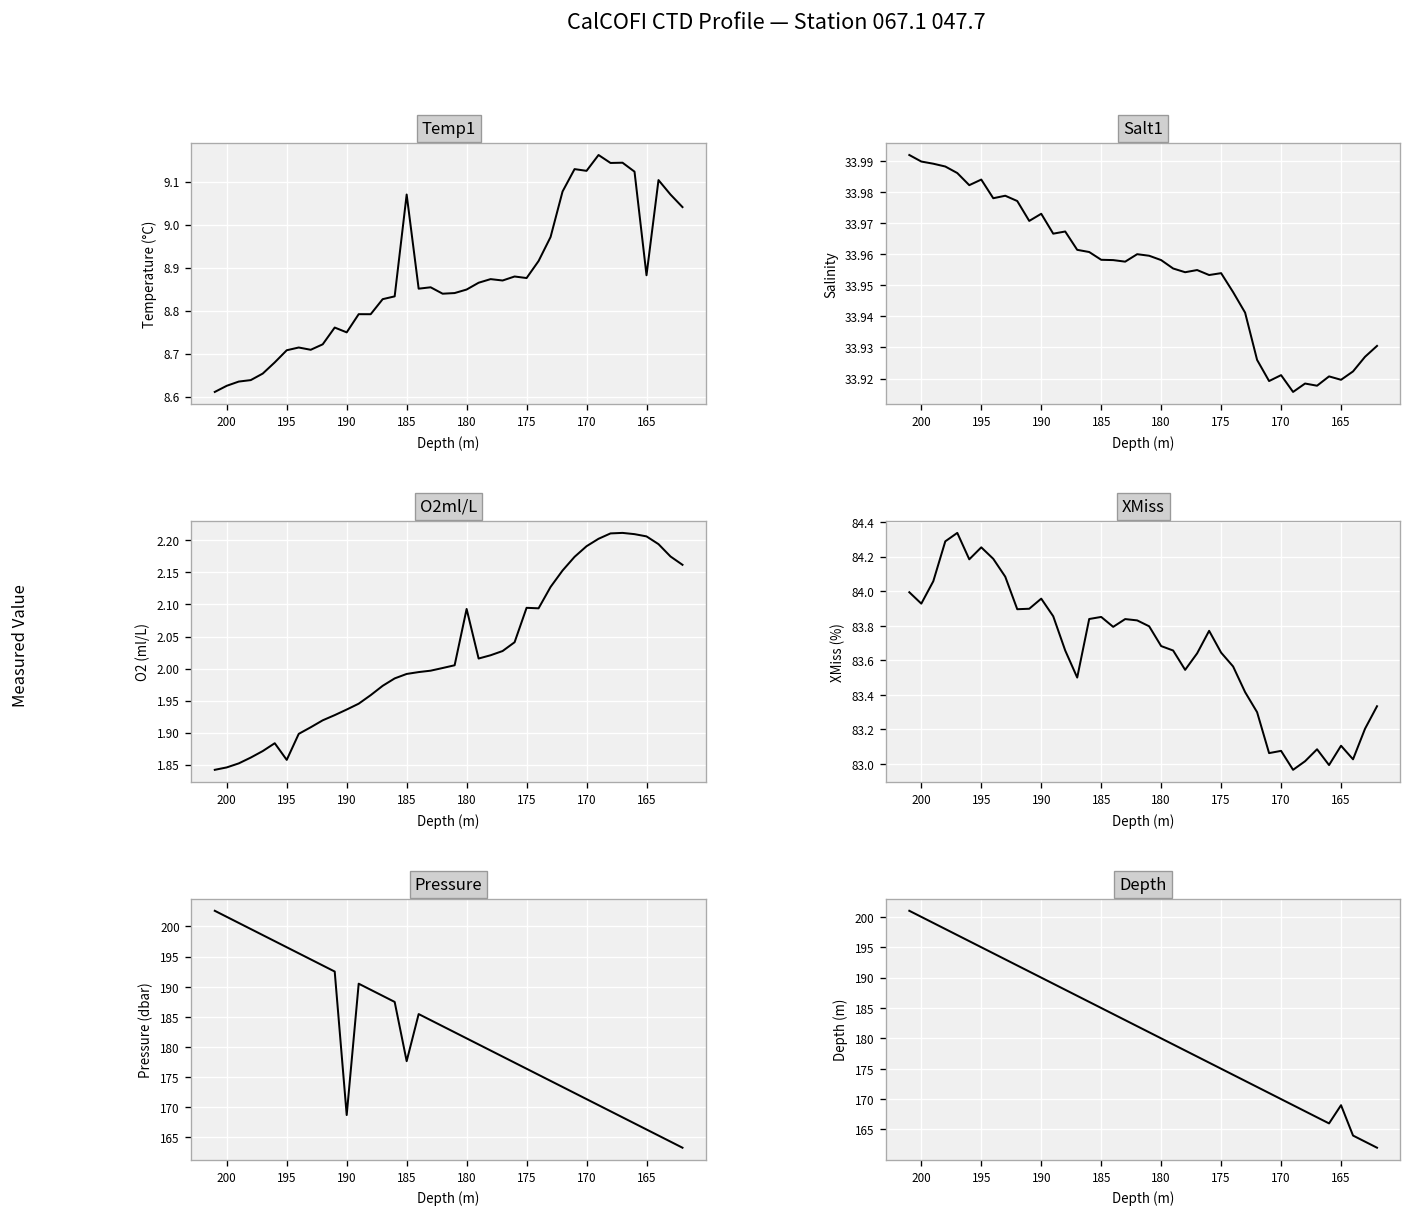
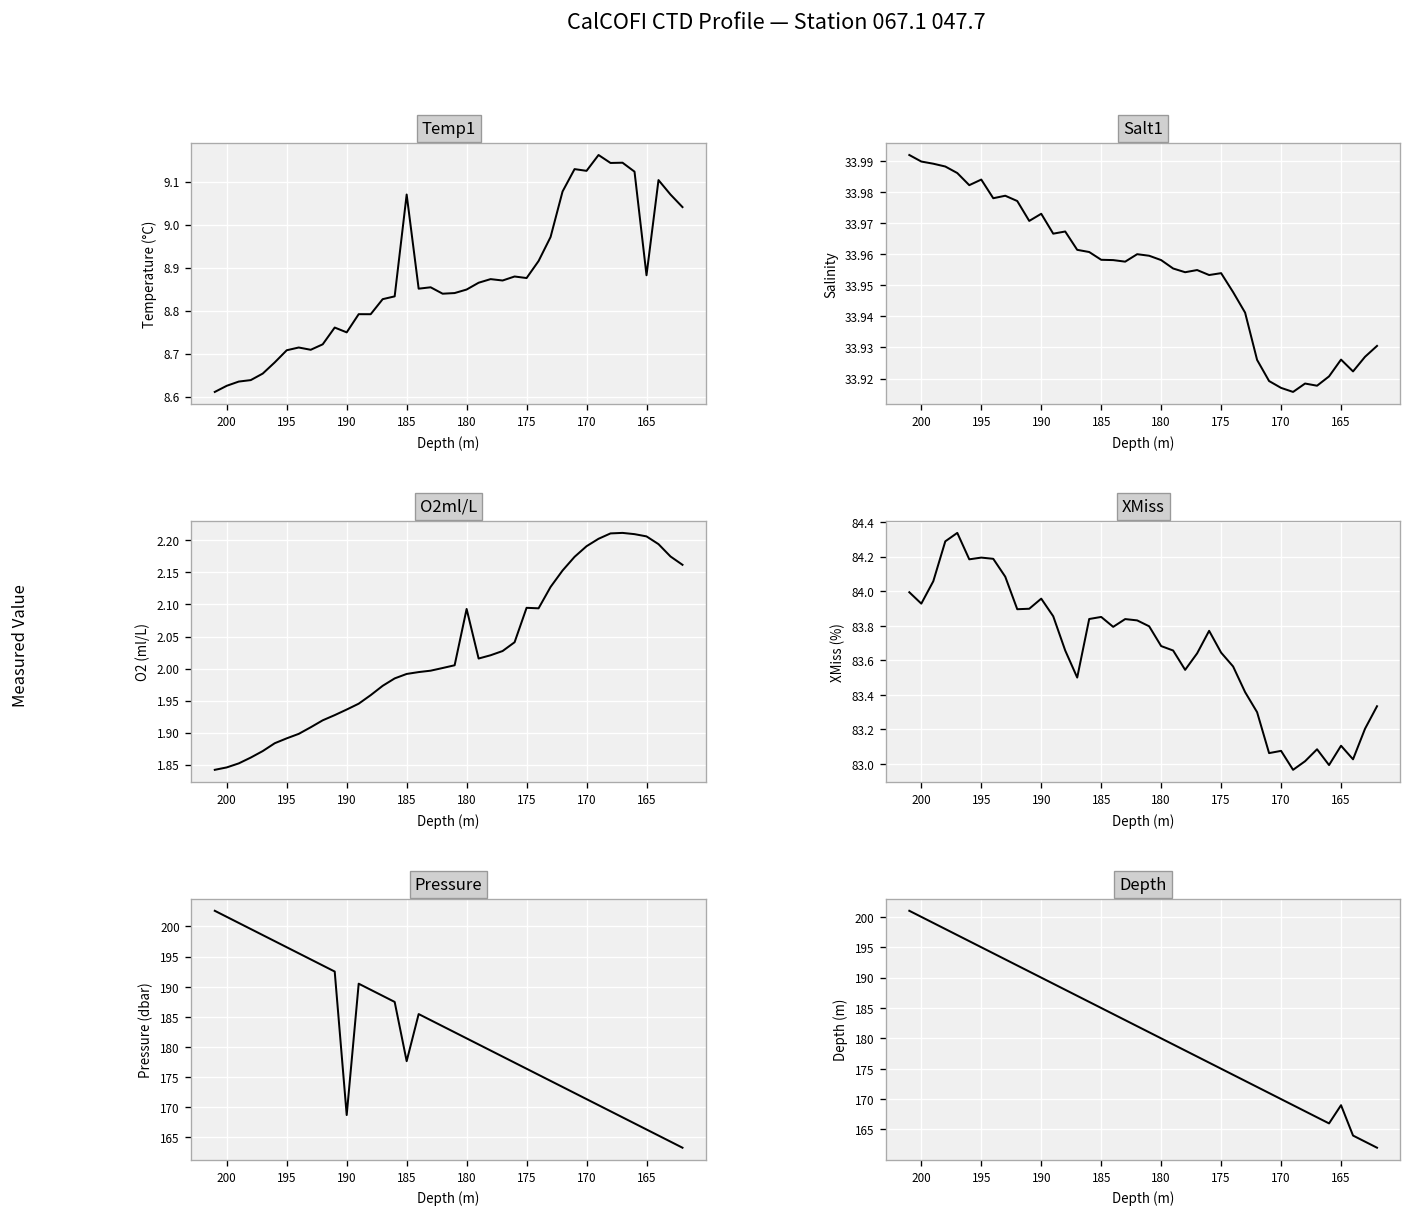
Salt1, 170: 33.921 -> 33.917
Salt1, 165: 33.920 -> 33.926
O2ml/L, 195: 1.86 -> 1.89
XMiss, 195: 84.25 -> 84.19
